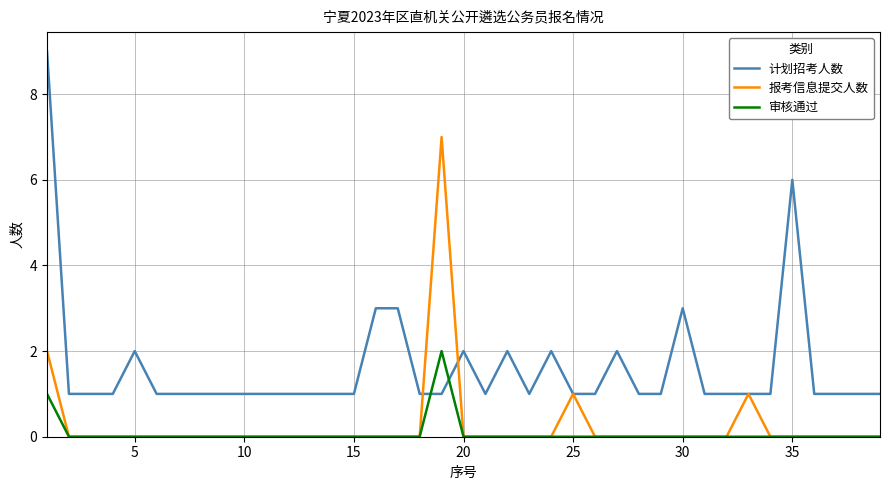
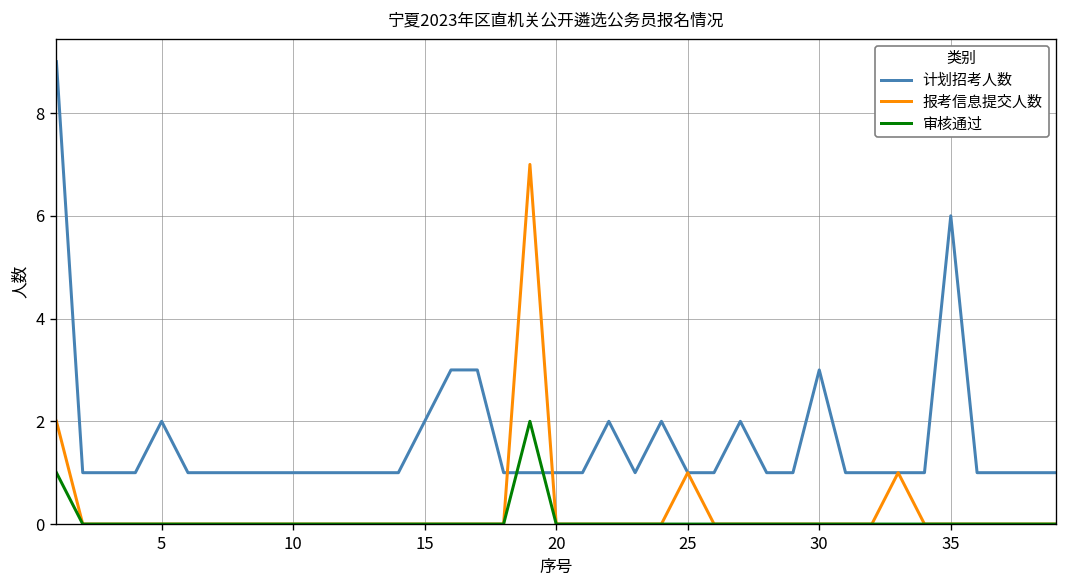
计划招考人数, 15: 1 -> 2
计划招考人数, 20: 2 -> 1
